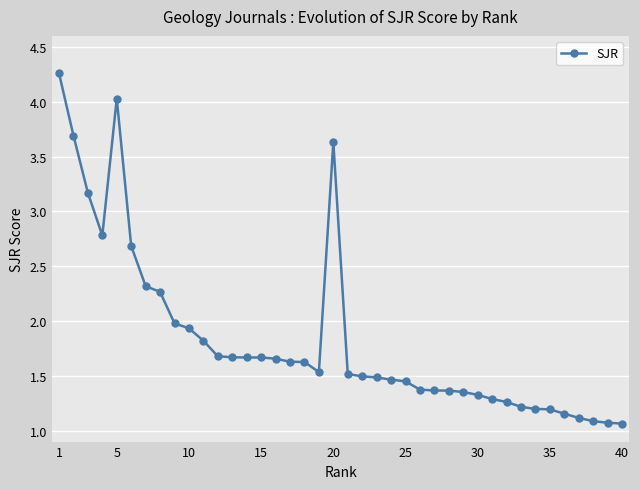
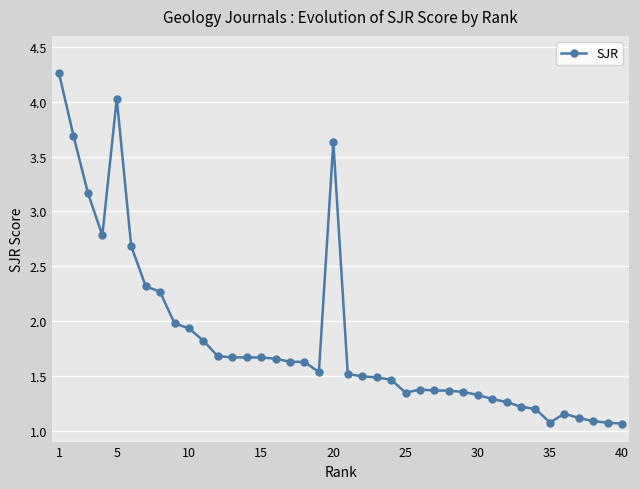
25: 1.45 -> 1.35
35: 1.19 -> 1.07
